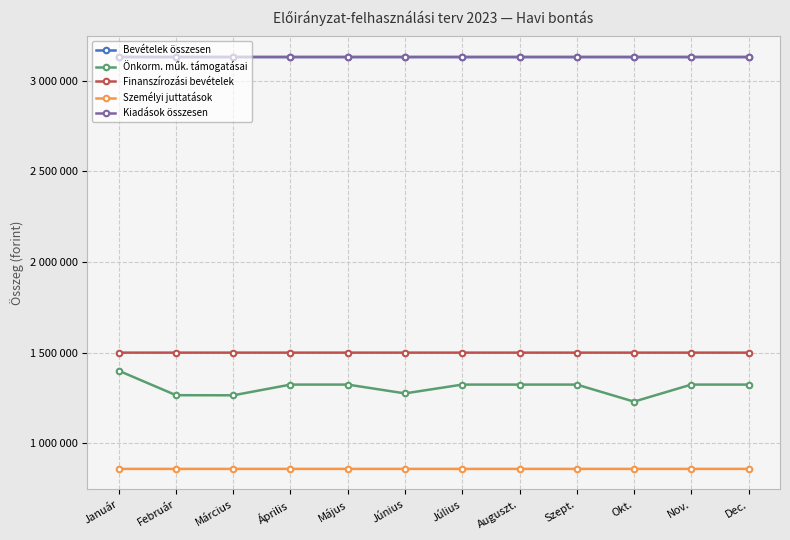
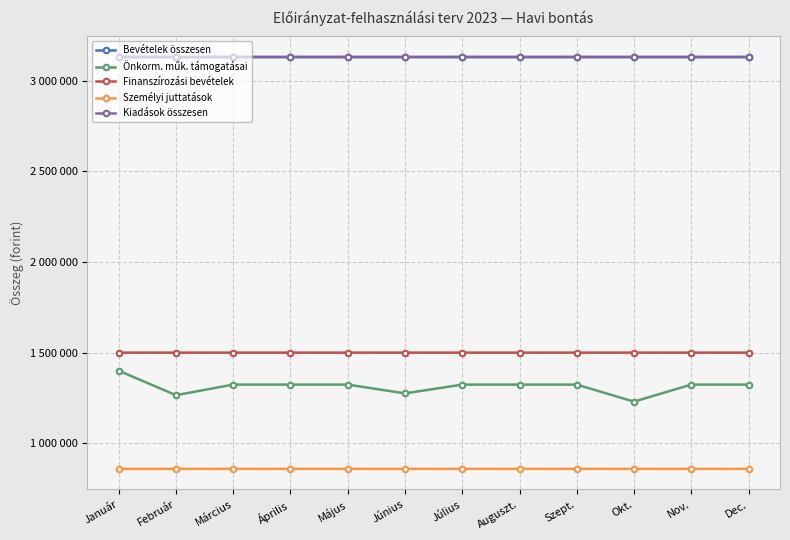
Önkorm. műk. támogatásai, Március: 1260000 -> 1320000
